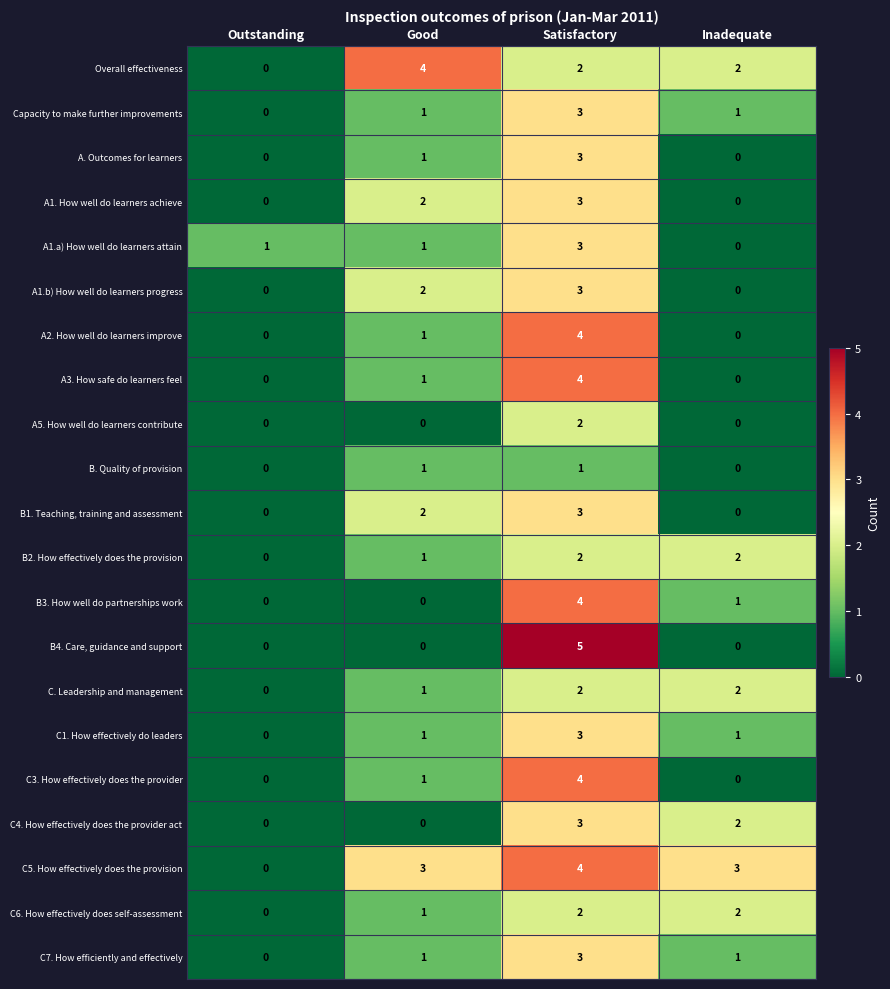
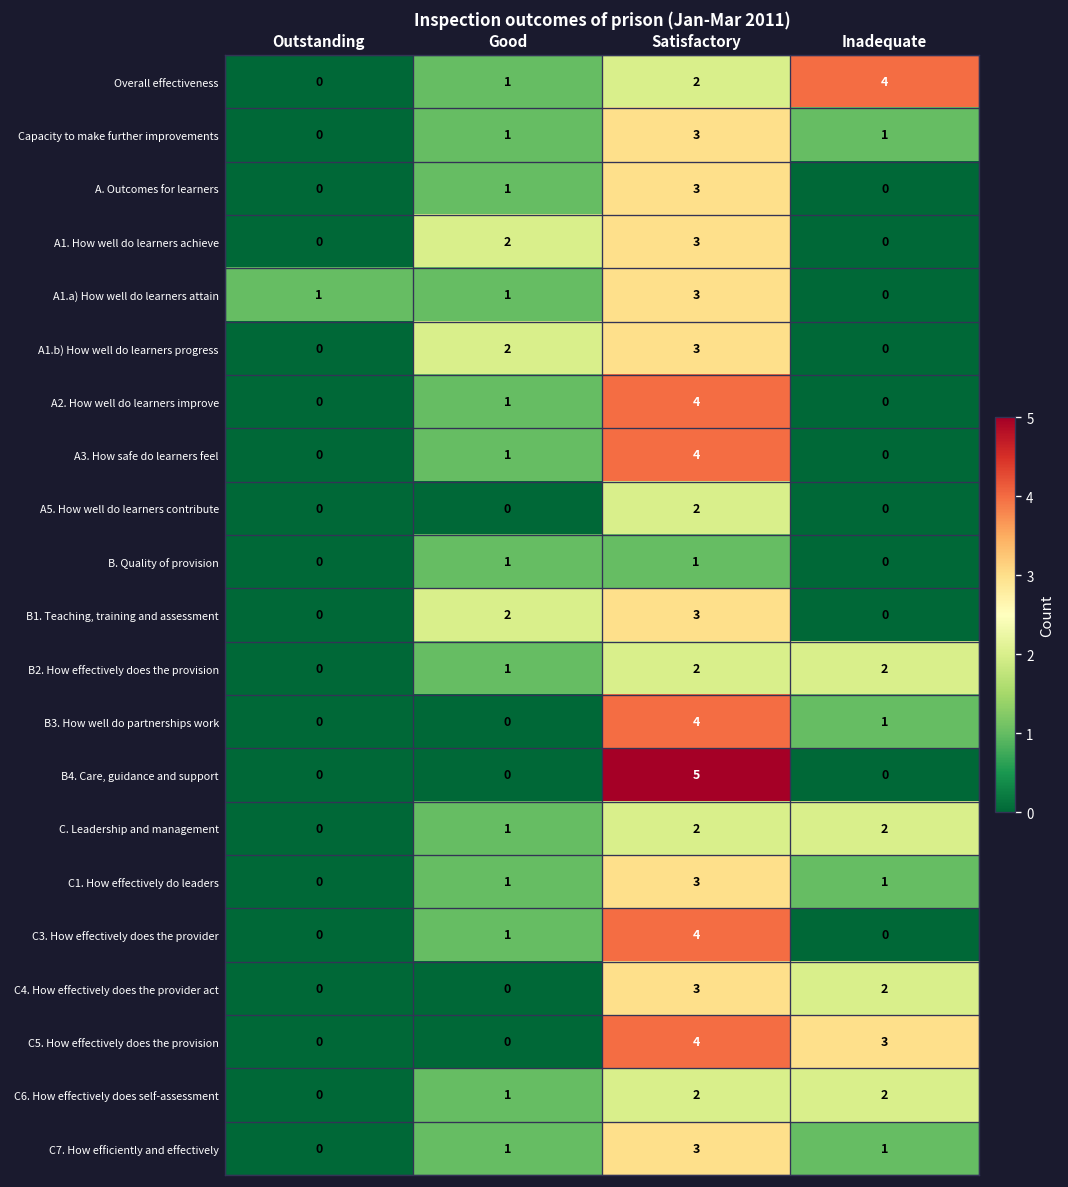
Overall effectiveness, Good: 4 -> 1
Overall effectiveness, Inadequate: 2 -> 4
C5. How effectively does the provision, Good: 3 -> 0
